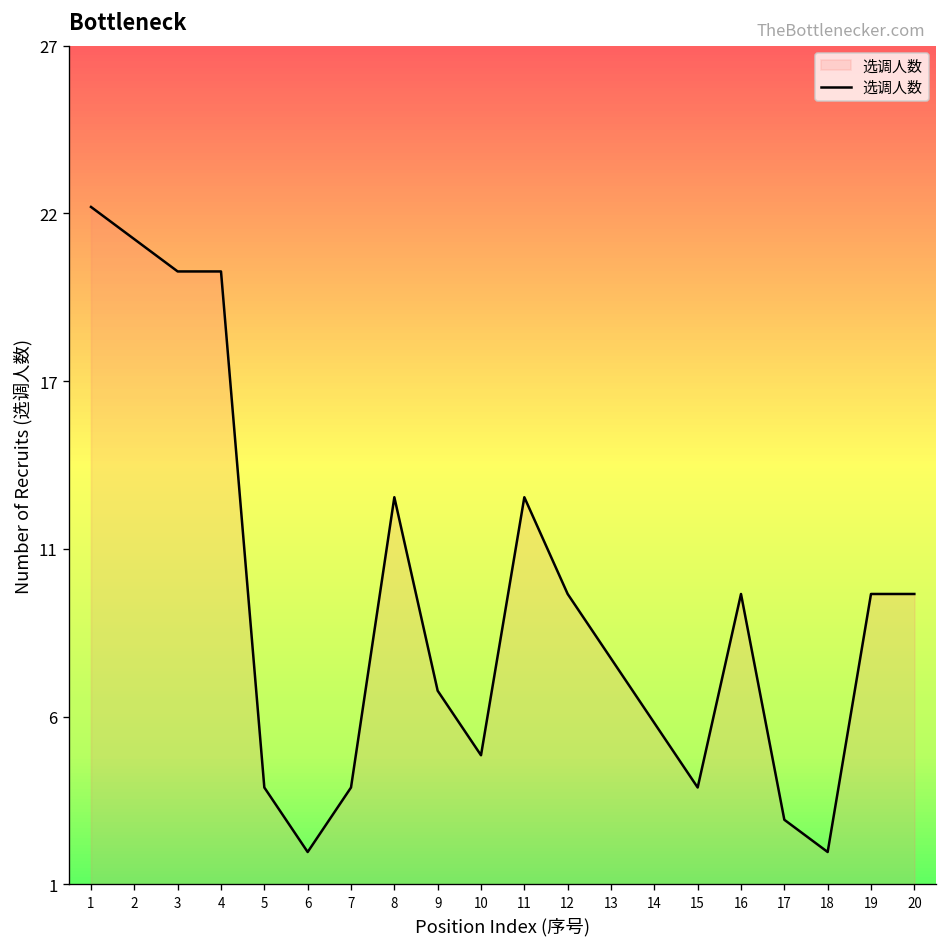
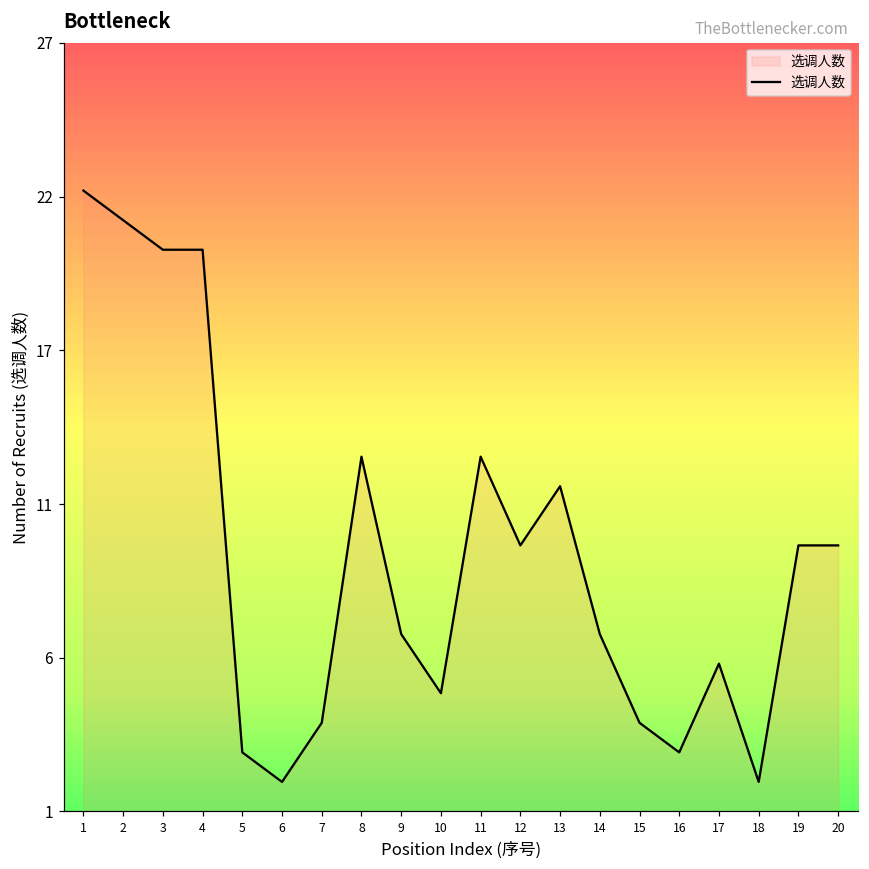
5: 4 -> 3
13: 8 -> 12
14: 6 -> 7
16: 10 -> 3
17: 3 -> 6
